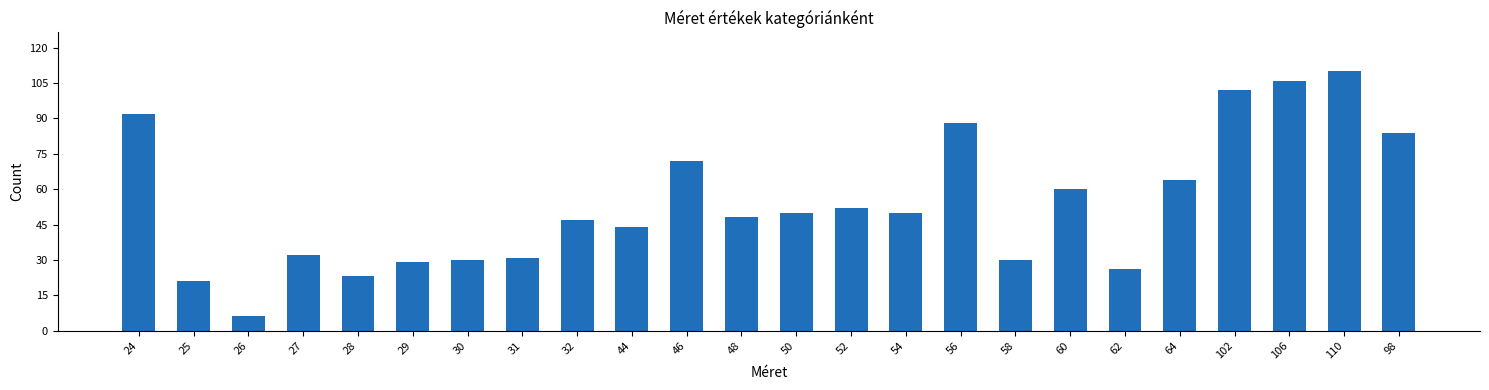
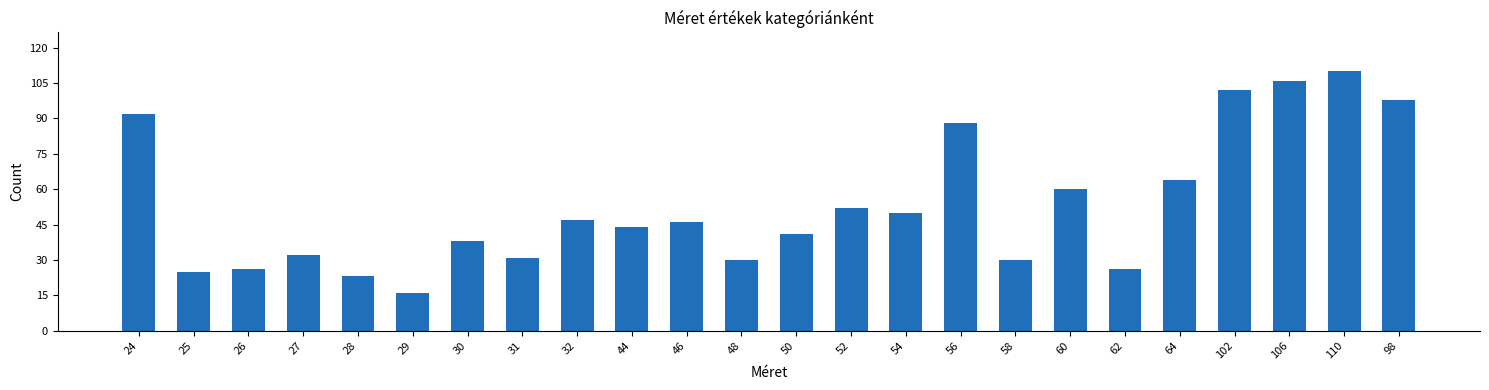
25: 21 -> 25
26: 6 -> 26
29: 29 -> 16
30: 30 -> 38
46: 72 -> 46
48: 48 -> 30
50: 50 -> 41
98: 84 -> 98
